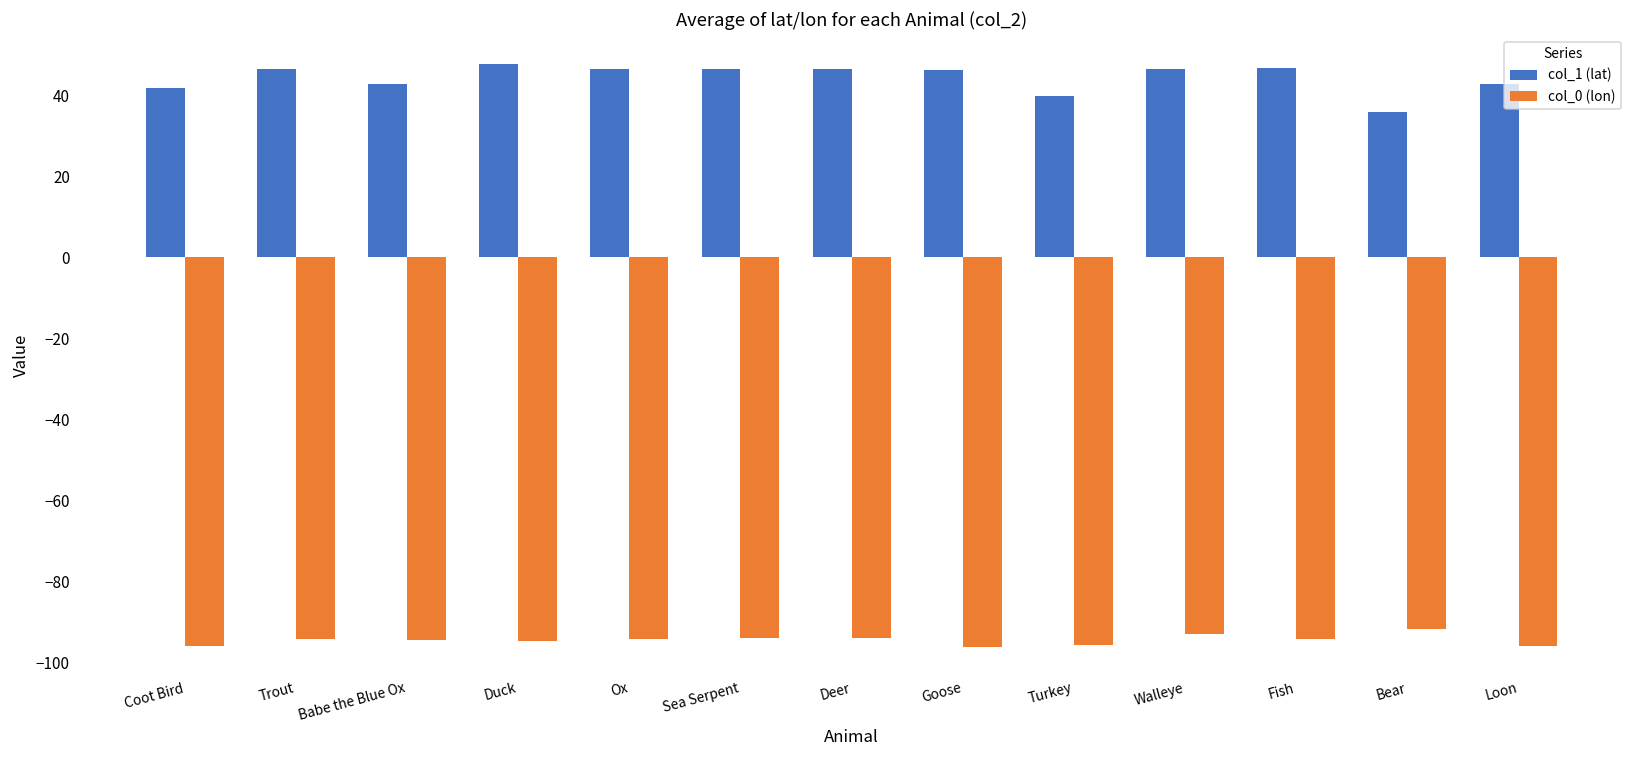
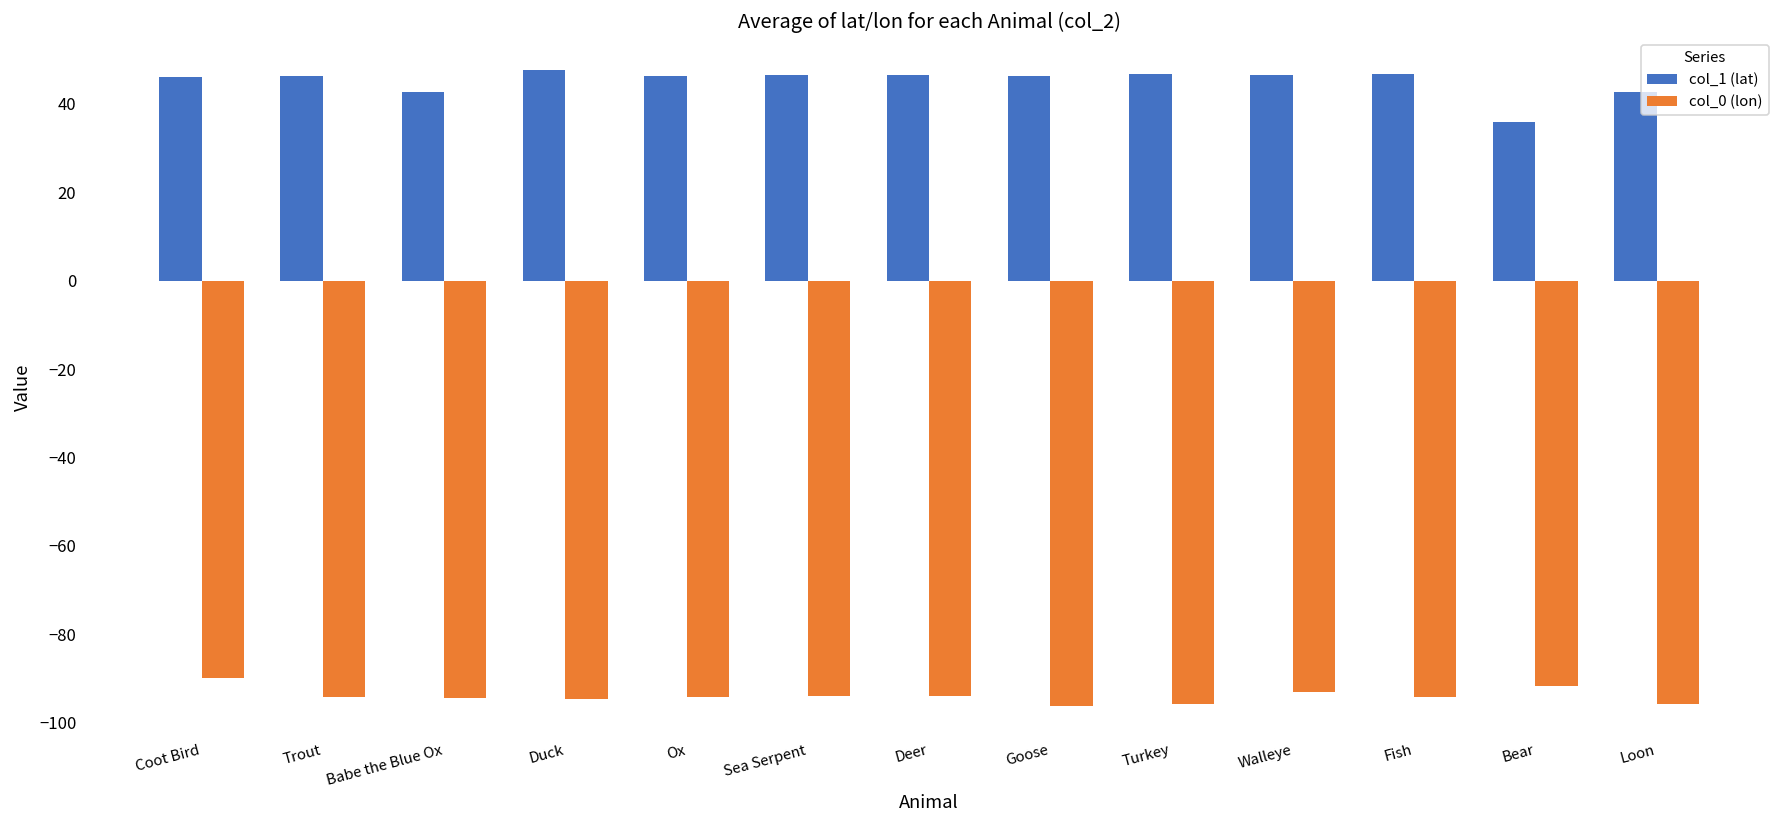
col_1 (lat), Coot Bird: 42 -> 46
col_0 (lon), Coot Bird: -96 -> -90
col_1 (lat), Turkey: 40 -> 47
